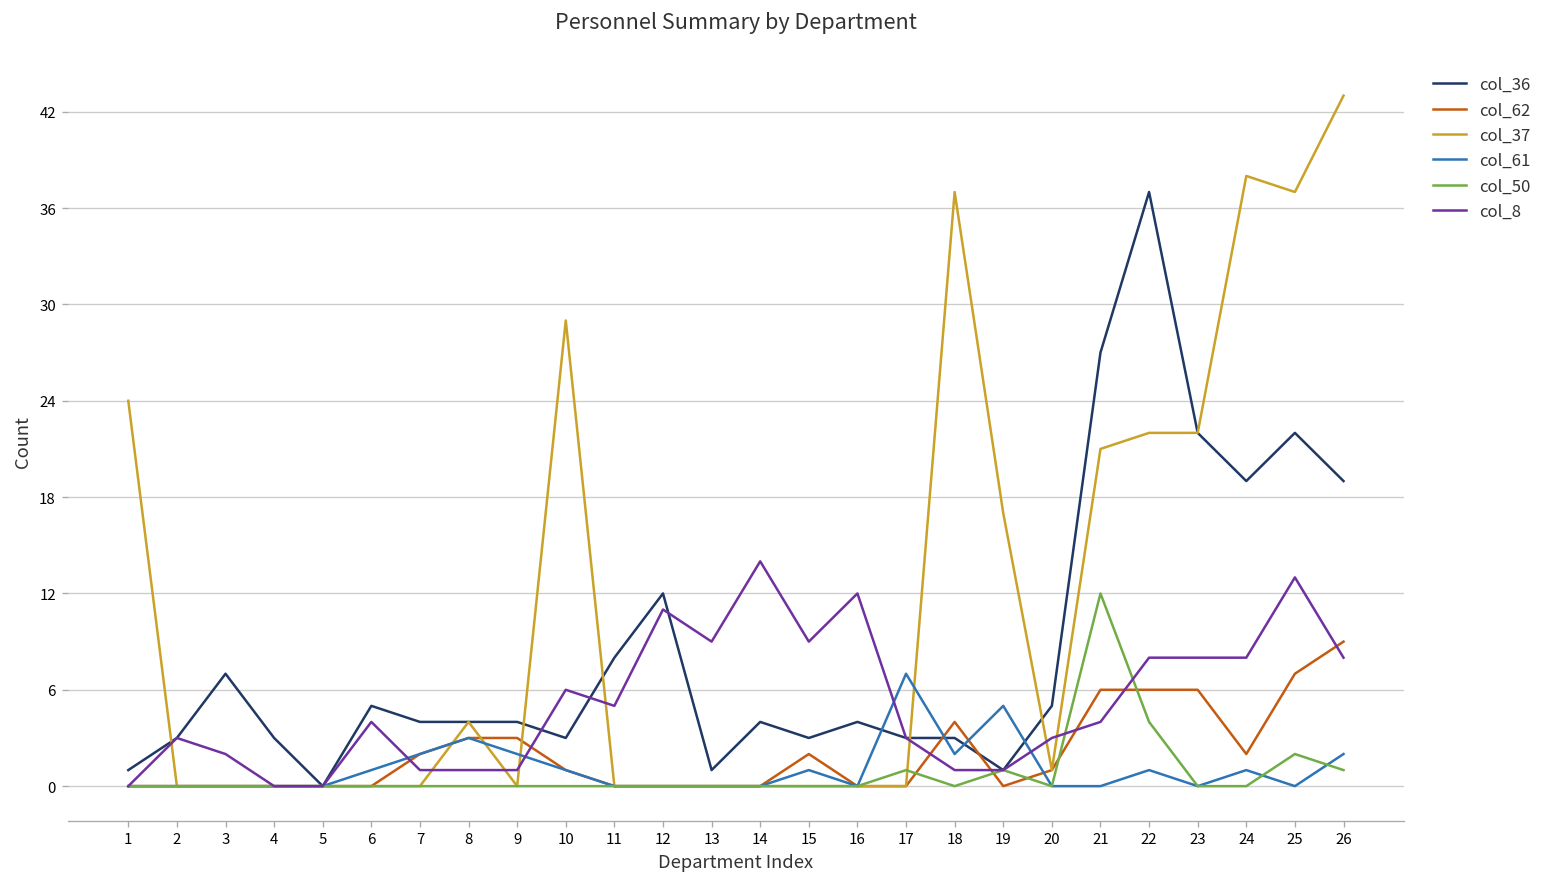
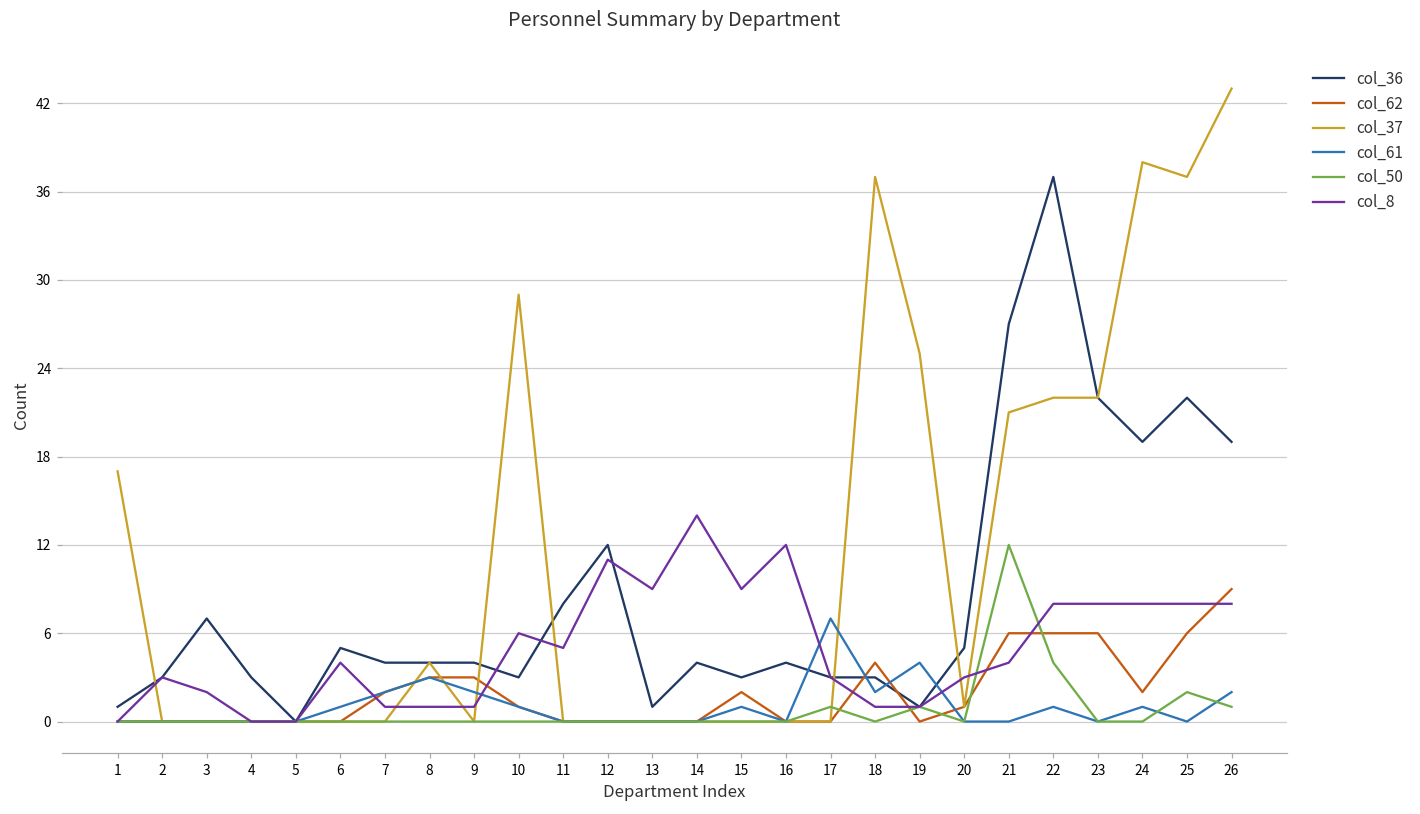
col_37, 1: 24 -> 17
col_37, 19: 17 -> 25
col_61, 19: 5 -> 4
col_62, 25: 7 -> 6
col_8, 25: 13 -> 8
